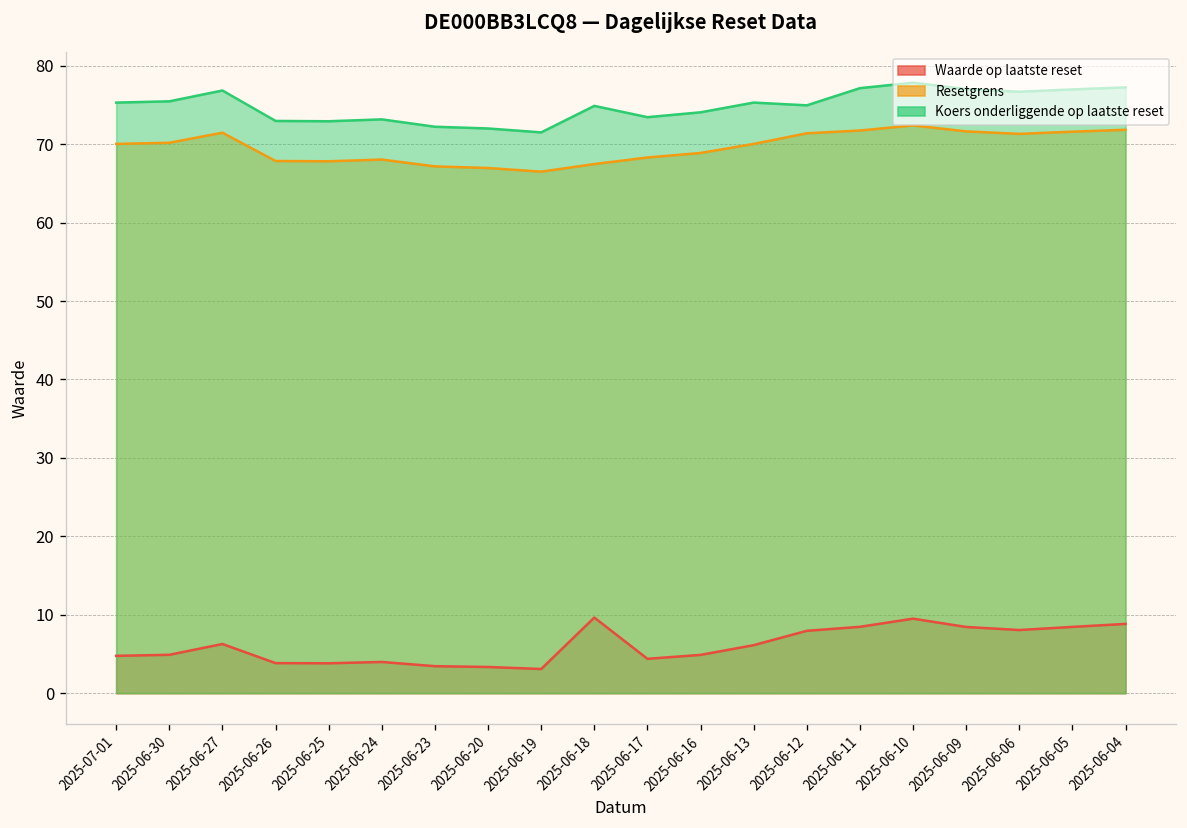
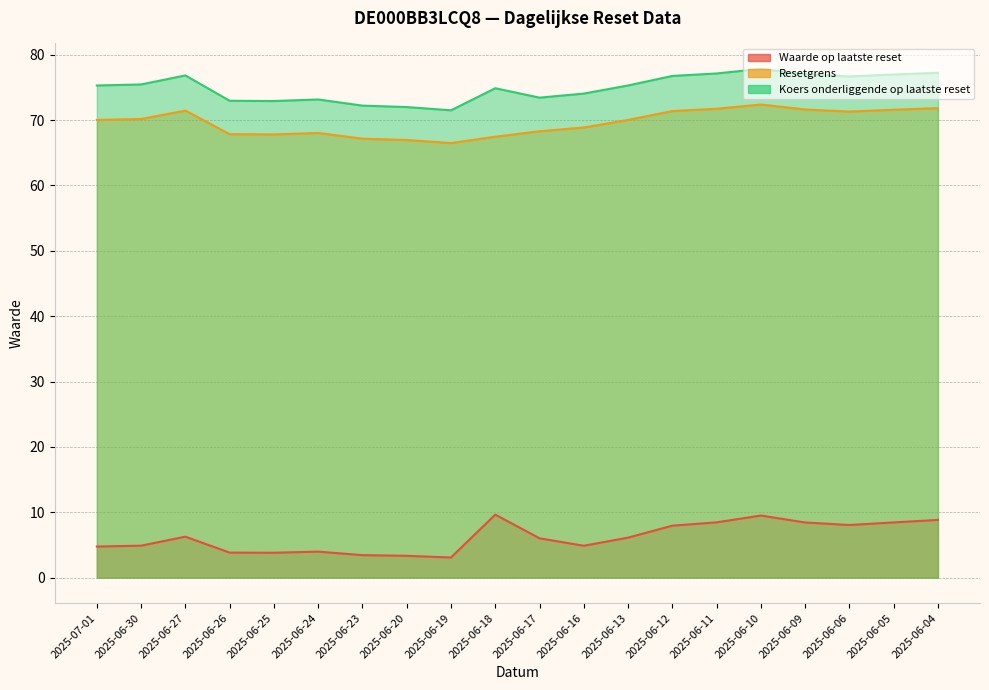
Waarde op laatste reset, 2025-06-17: 4 -> 6
Koers onderliggende op laatste reset, 2025-06-12: 75 -> 77
